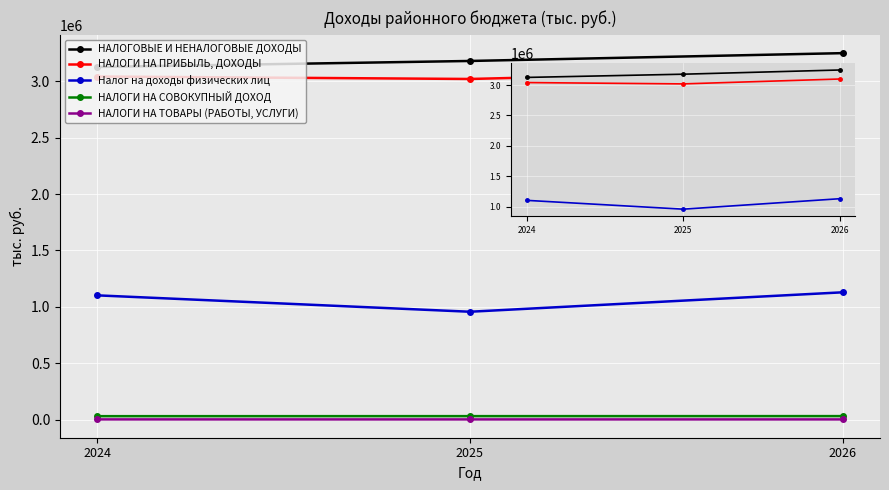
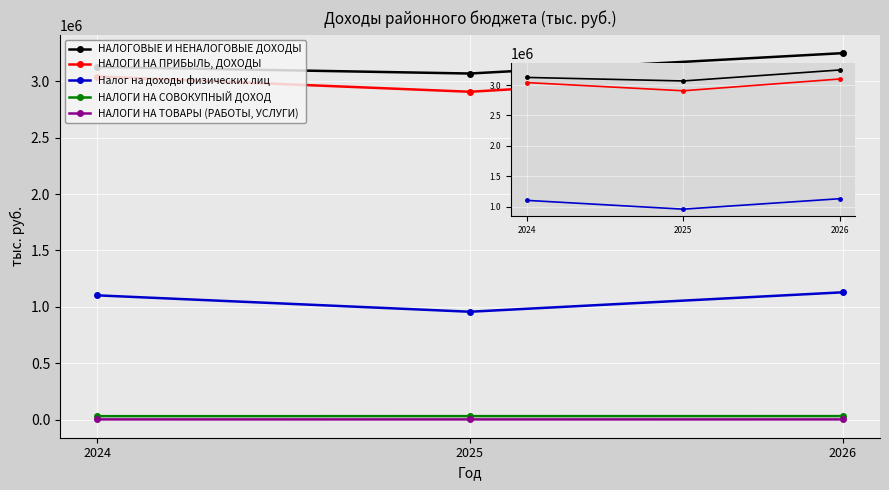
НАЛОГОВЫЕ И НЕНАЛОГОВЫЕ ДОХОДЫ, 2025: 3180000 -> 3070000
НАЛОГИ НА ПРИБЫЛЬ, ДОХОДЫ, 2025: 3020000 -> 2910000
